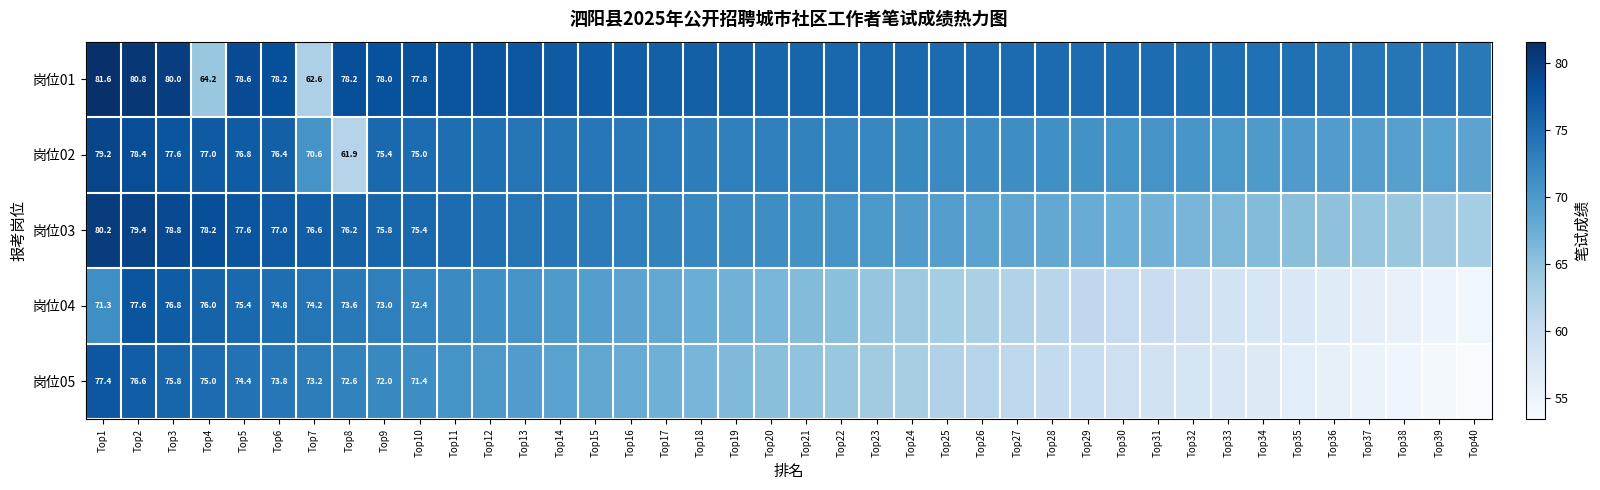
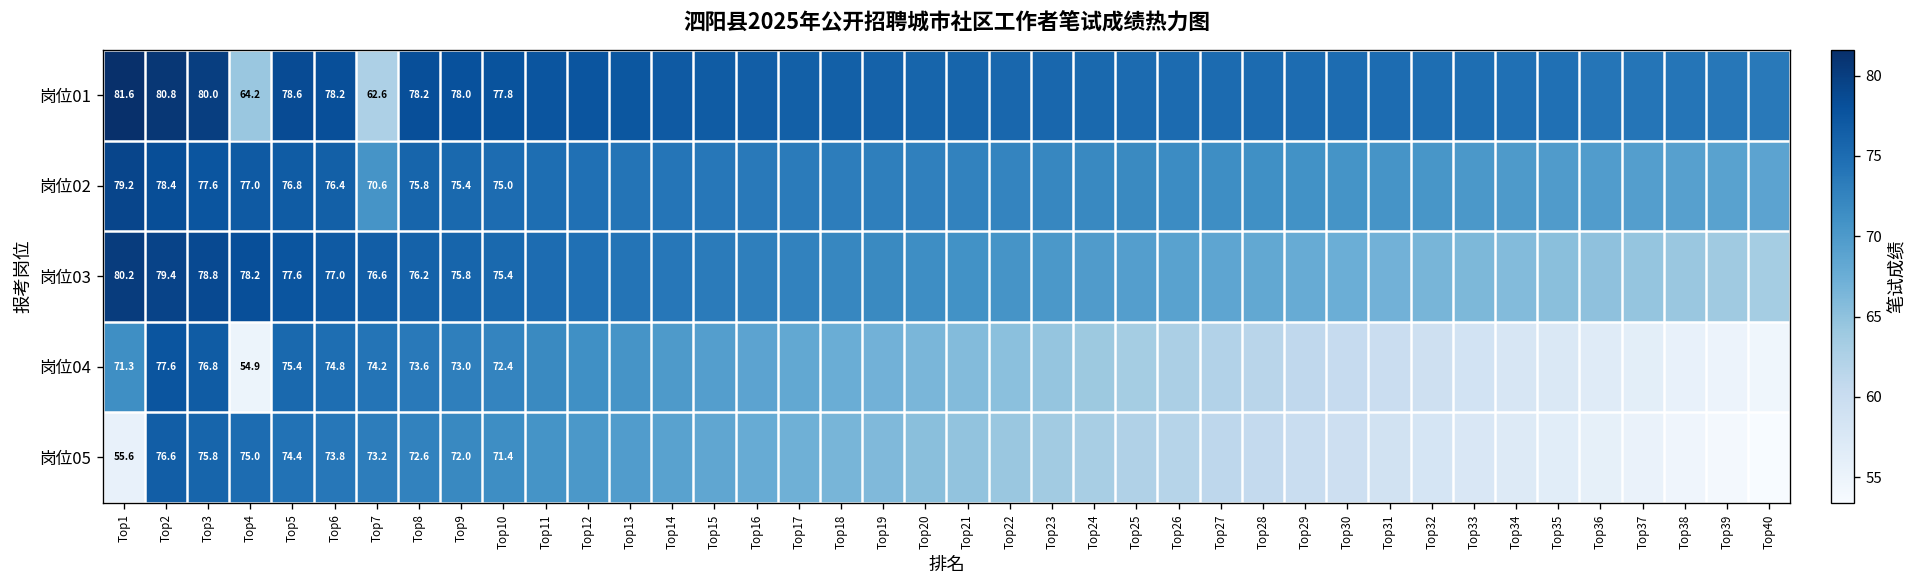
岗位02, Top8: 61.9 -> 75.8
岗位04, Top4: 76.0 -> 54.9
岗位05, Top1: 77.4 -> 55.6
